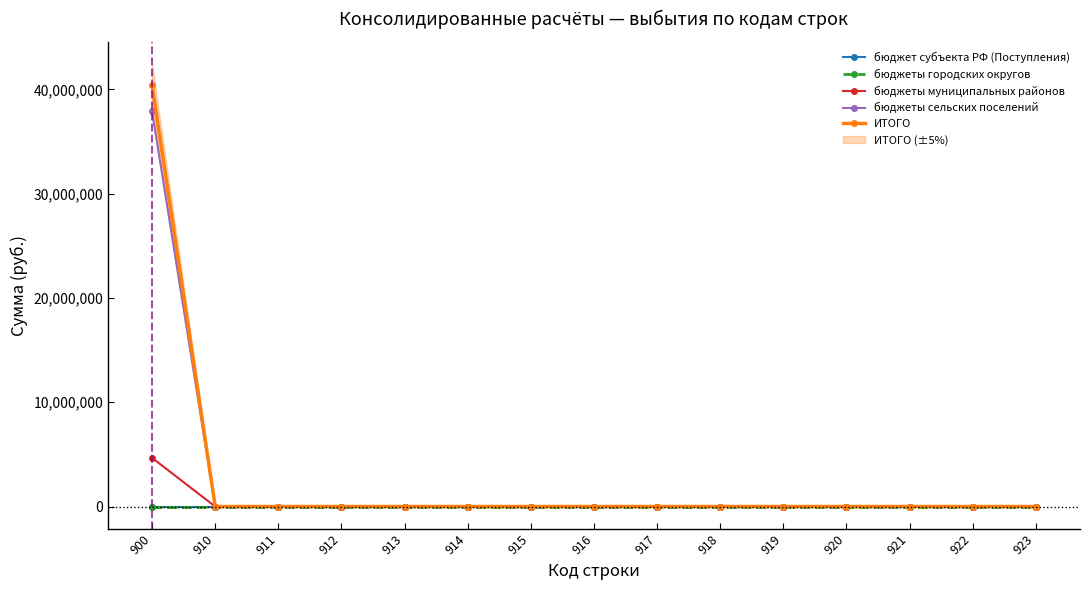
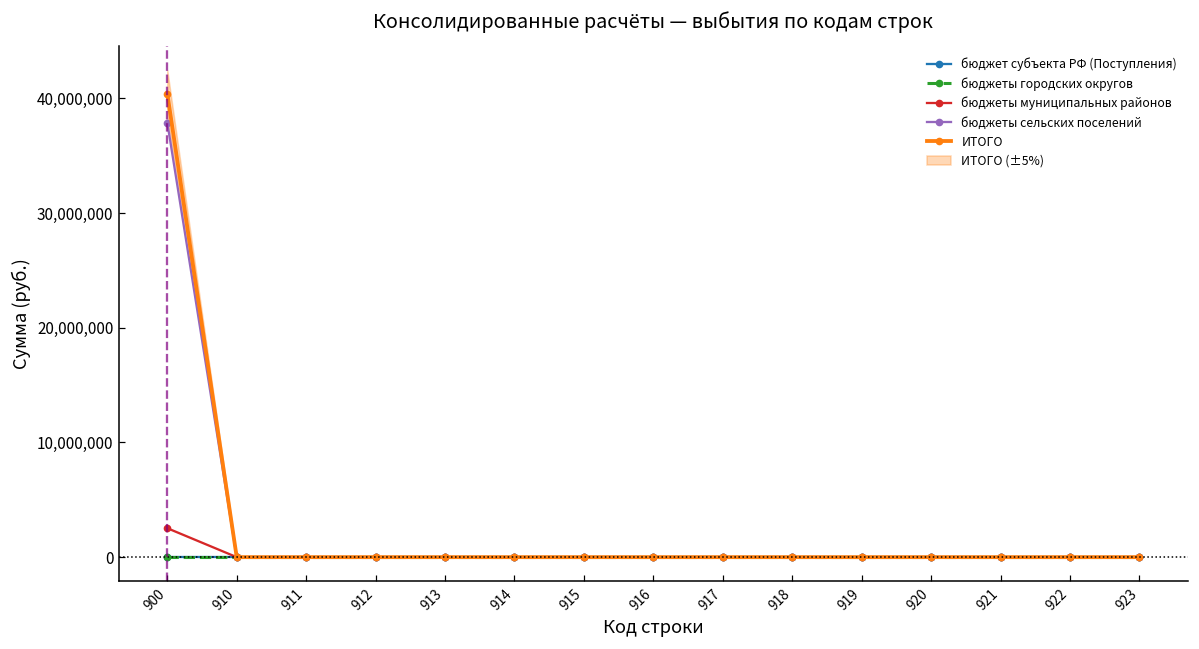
бюджеты муниципальных районов, 900: 4,700,000 -> 2,500,000
